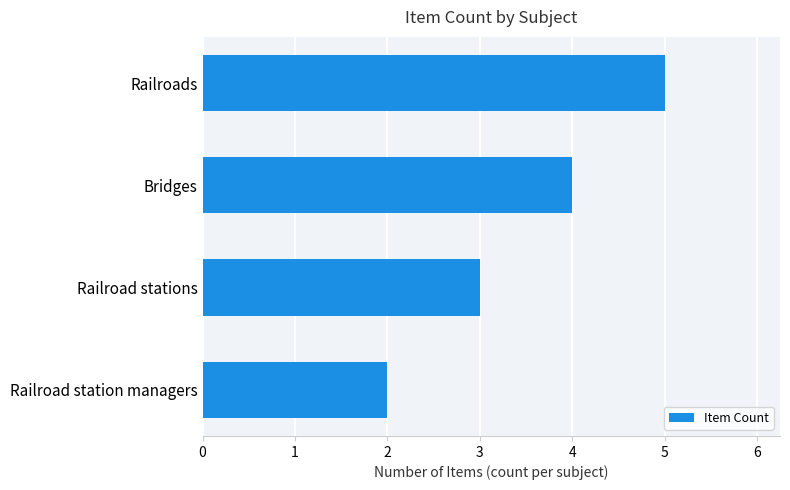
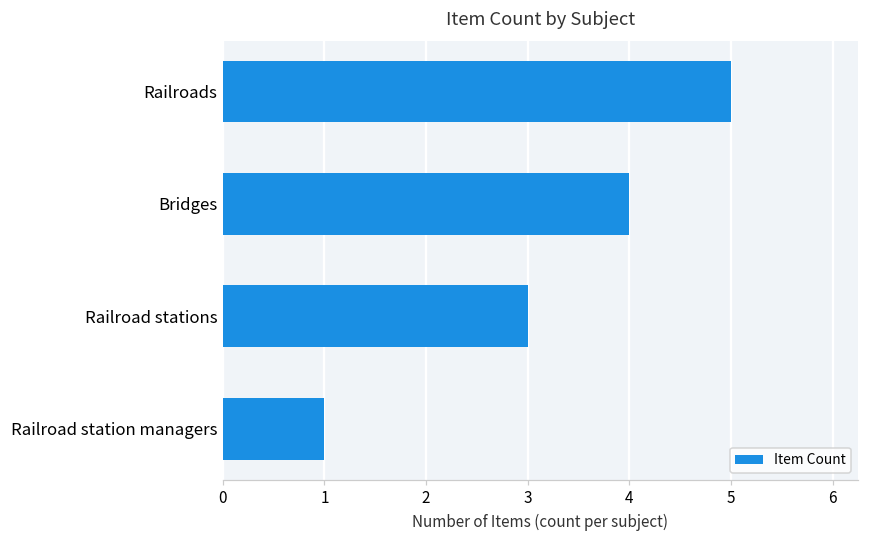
Railroad station managers: 2 -> 1
